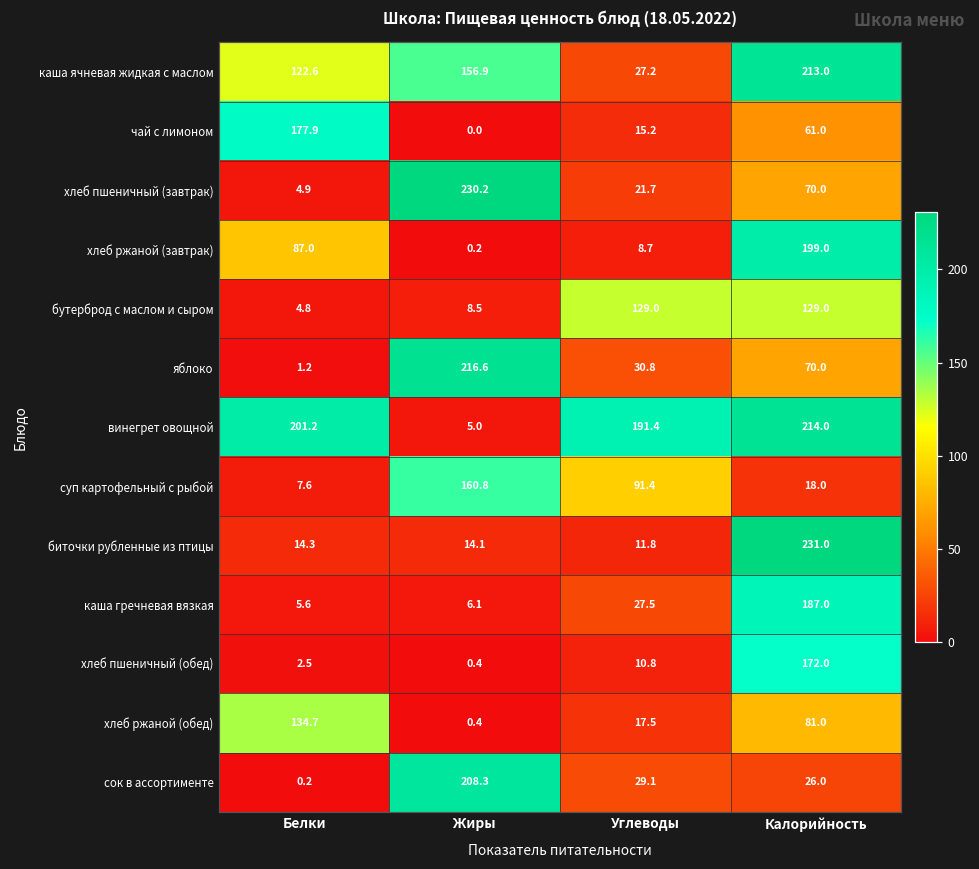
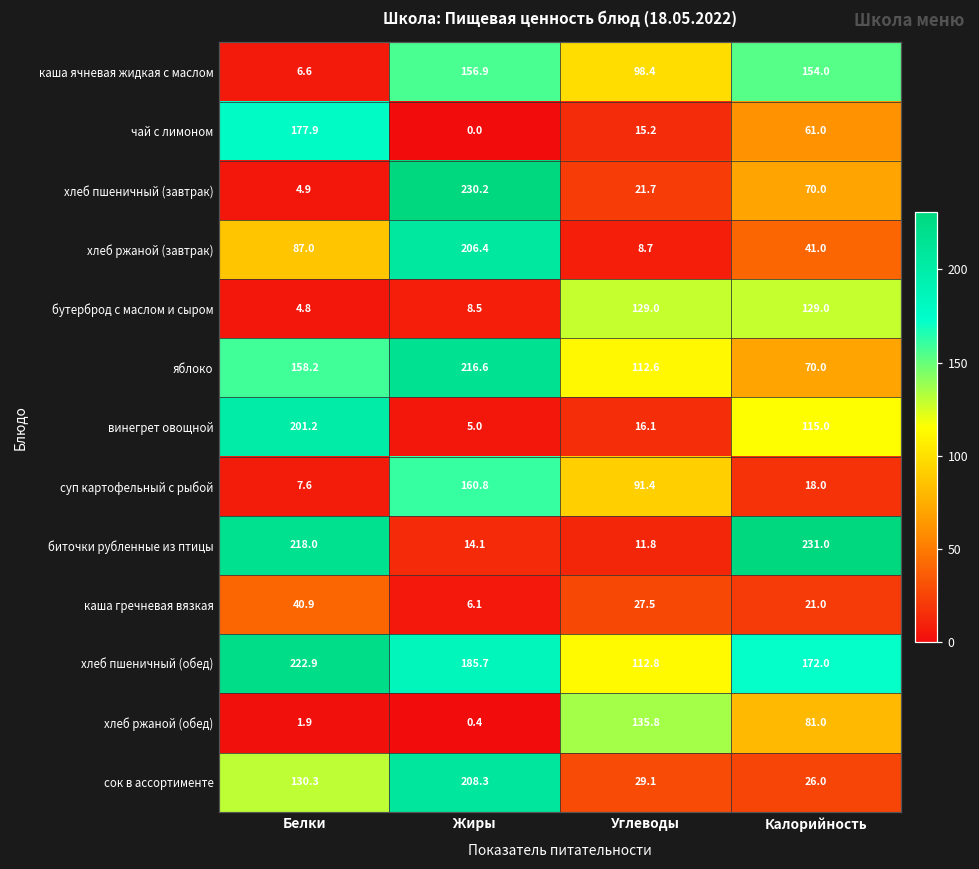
каша ячневая жидкая с маслом, Белки: 122.6 -> 6.6
каша ячневая жидкая с маслом, Углеводы: 27.2 -> 98.4
каша ячневая жидкая с маслом, Калорийность: 213.0 -> 154.0
хлеб ржаной (завтрак), Жиры: 0.2 -> 206.4
хлеб ржаной (завтрак), Калорийность: 199.0 -> 41.0
яблоко, Белки: 1.2 -> 158.2
яблоко, Углеводы: 30.8 -> 112.6
винегрет овощной, Углеводы: 191.4 -> 16.1
винегрет овощной, Калорийность: 214.0 -> 115.0
биточки рубленные из птицы, Белки: 14.3 -> 218.0
каша гречневая вязкая, Белки: 5.6 -> 40.9
каша гречневая вязкая, Калорийность: 187.0 -> 21.0
хлеб пшеничный (обед), Белки: 2.5 -> 222.9
хлеб пшеничный (обед), Жиры: 0.4 -> 185.7
хлеб пшеничный (обед), Углеводы: 10.8 -> 112.8
хлеб ржаной (обед), Белки: 134.7 -> 1.9
хлеб ржаной (обед), Углеводы: 17.5 -> 135.8
сок в ассортименте, Белки: 0.2 -> 130.3
